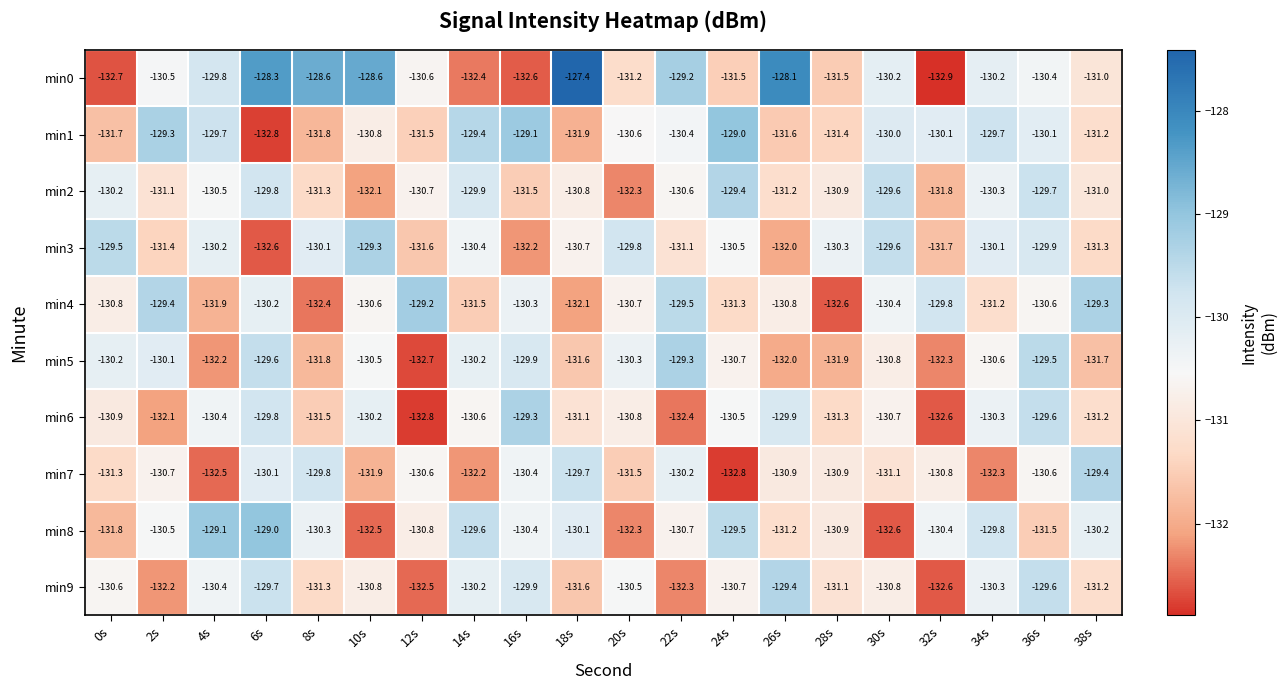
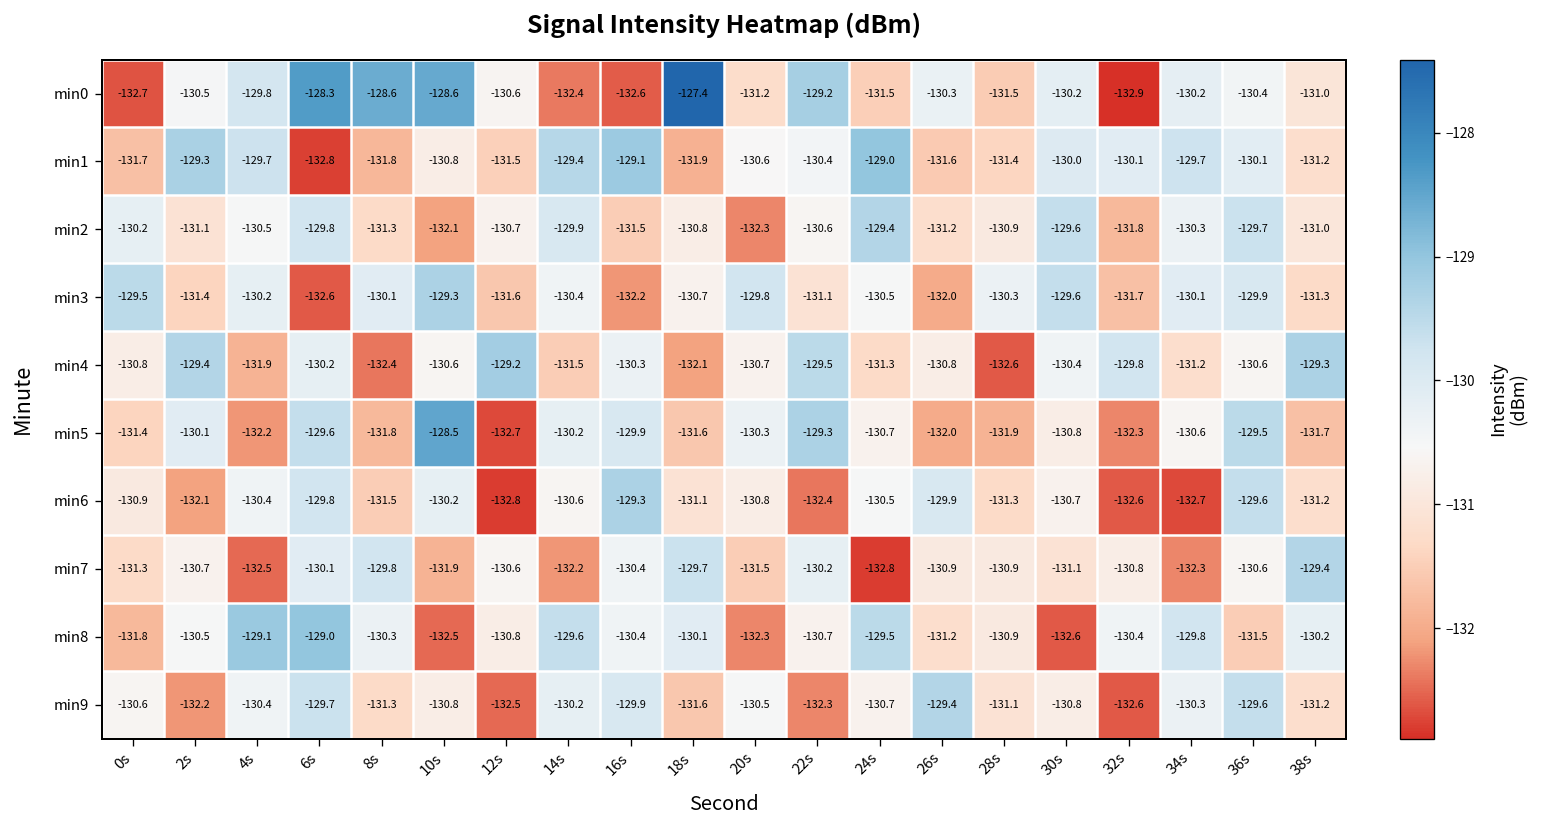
min0, 26s: -128.1 -> -130.3
min5, 0s: -130.2 -> -131.4
min5, 10s: -130.5 -> -128.5
min6, 34s: -130.3 -> -132.7
